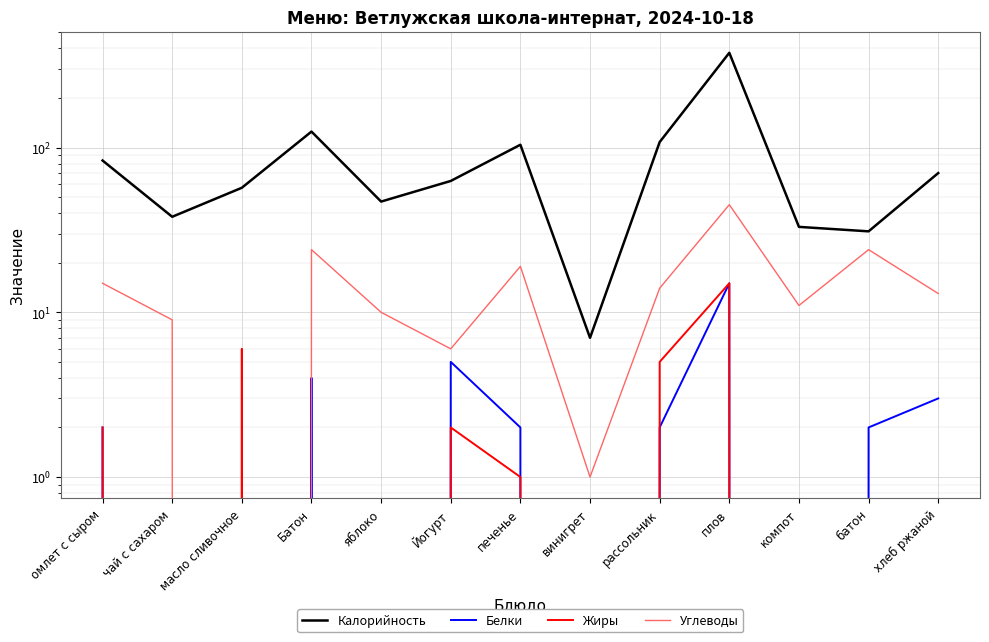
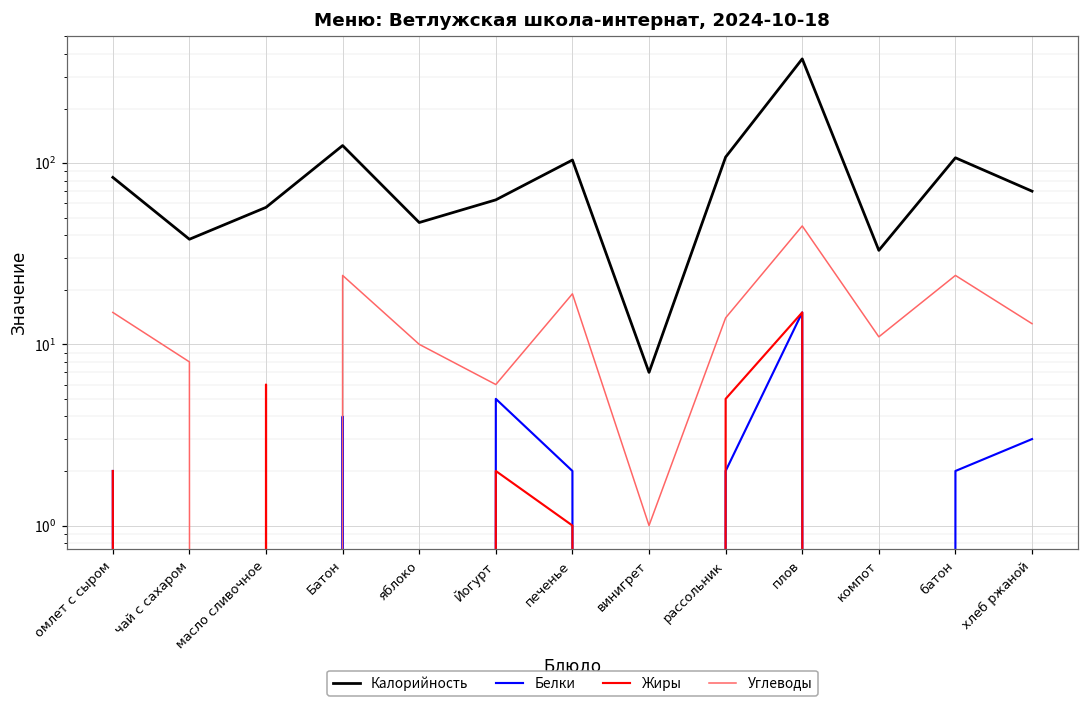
Углеводы, чай с сахаром: 9 -> 8
Калорийность, батон: 31 -> 110
